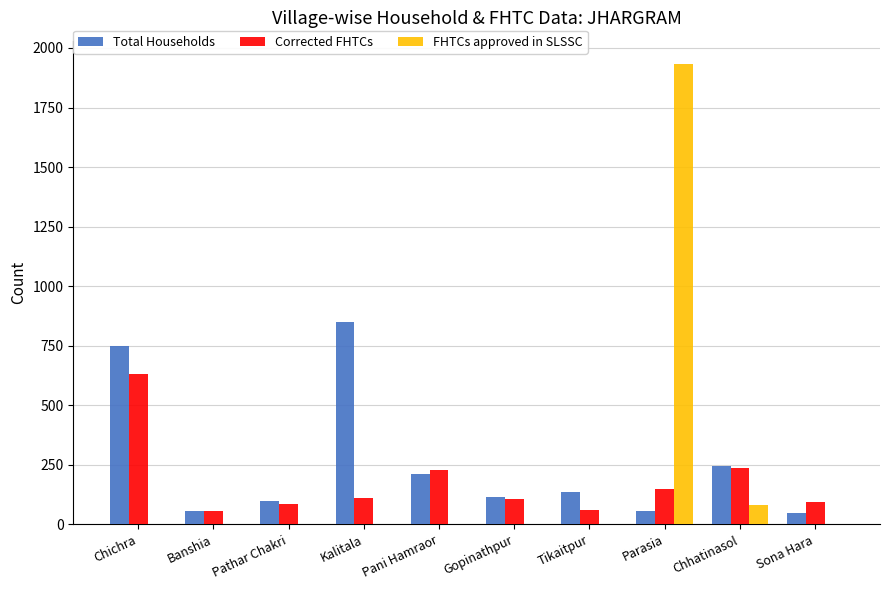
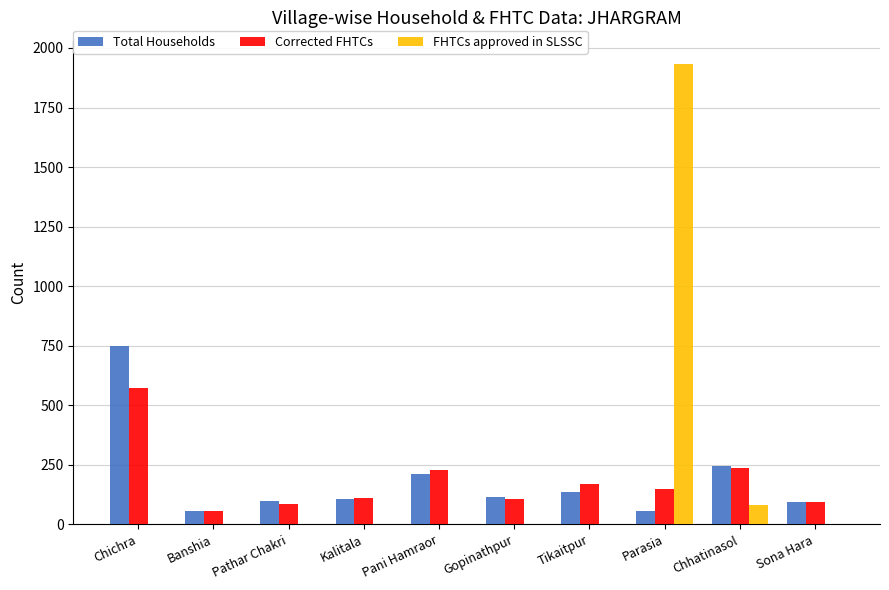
Corrected FHTCs, Chichra: 630 -> 570
Total Households, Kalitala: 850 -> 110
Corrected FHTCs, Tikaitpur: 60 -> 170
Total Households, Sona Hara: 50 -> 100
